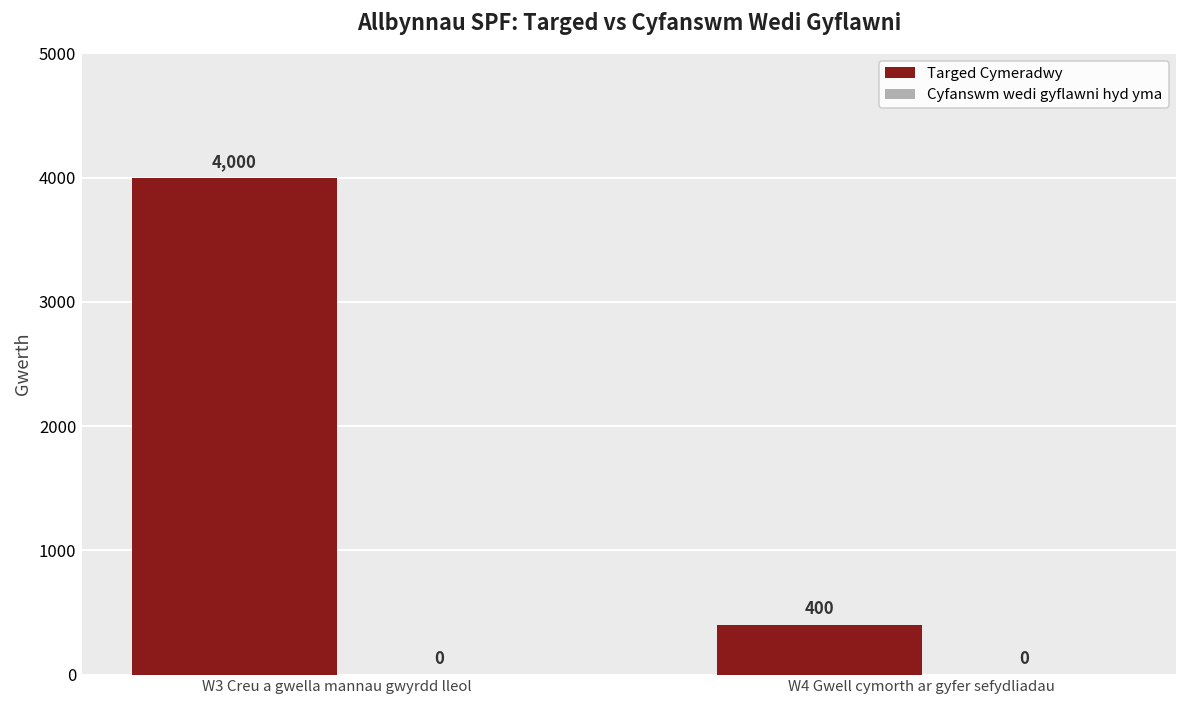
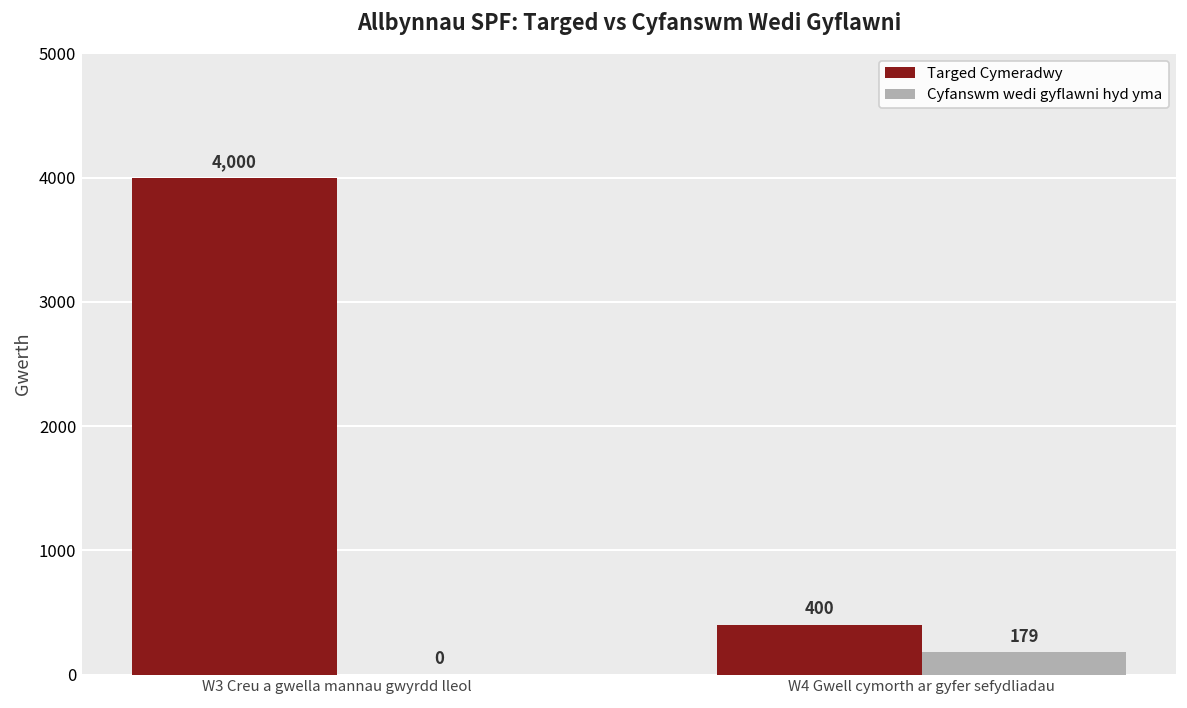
Cyfanswm wedi gyflawni hyd yma, W4 Gwell cymorth ar gyfer sefydliadau: 0 -> 179
